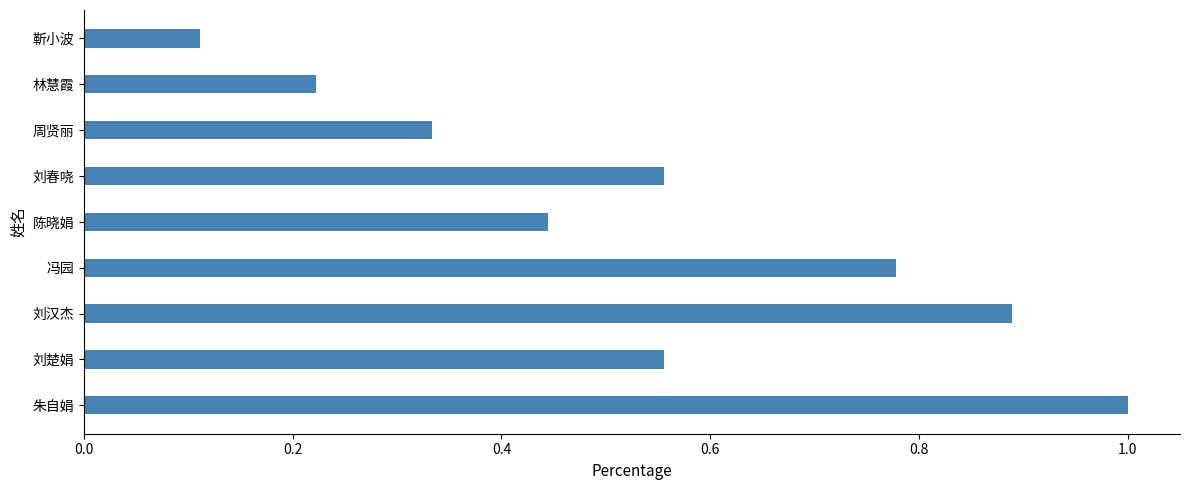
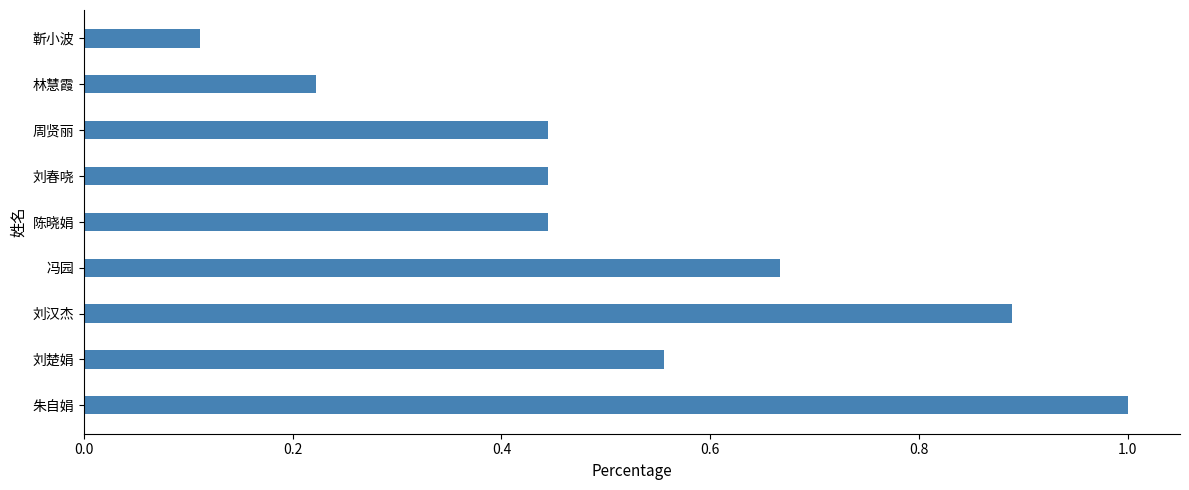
周贤丽: 0.333 -> 0.444
刘春哓: 0.556 -> 0.444
冯园: 0.778 -> 0.667
